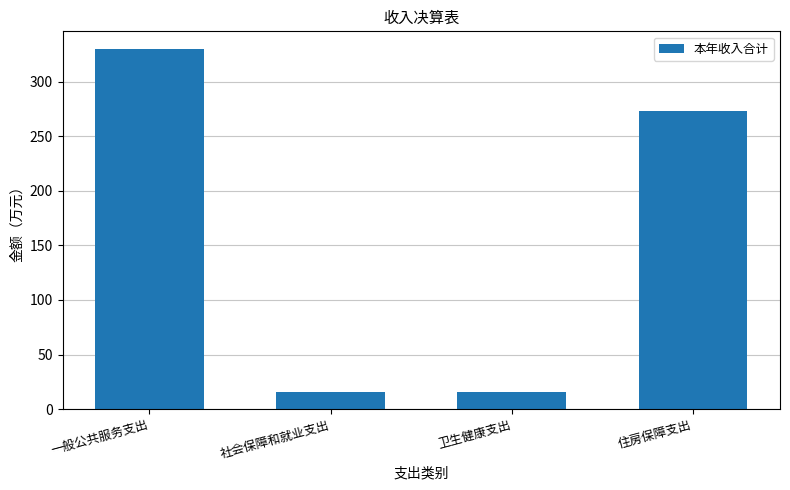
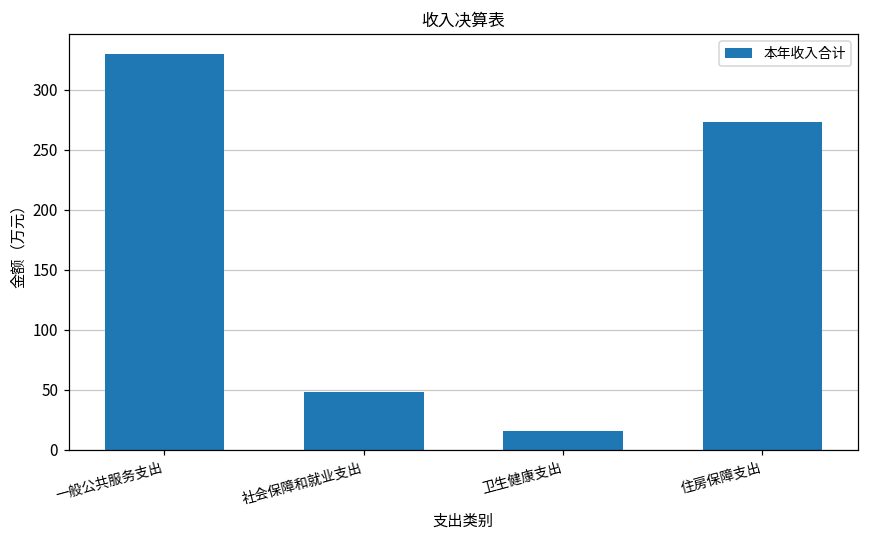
社会保障和就业支出: 15 -> 48
